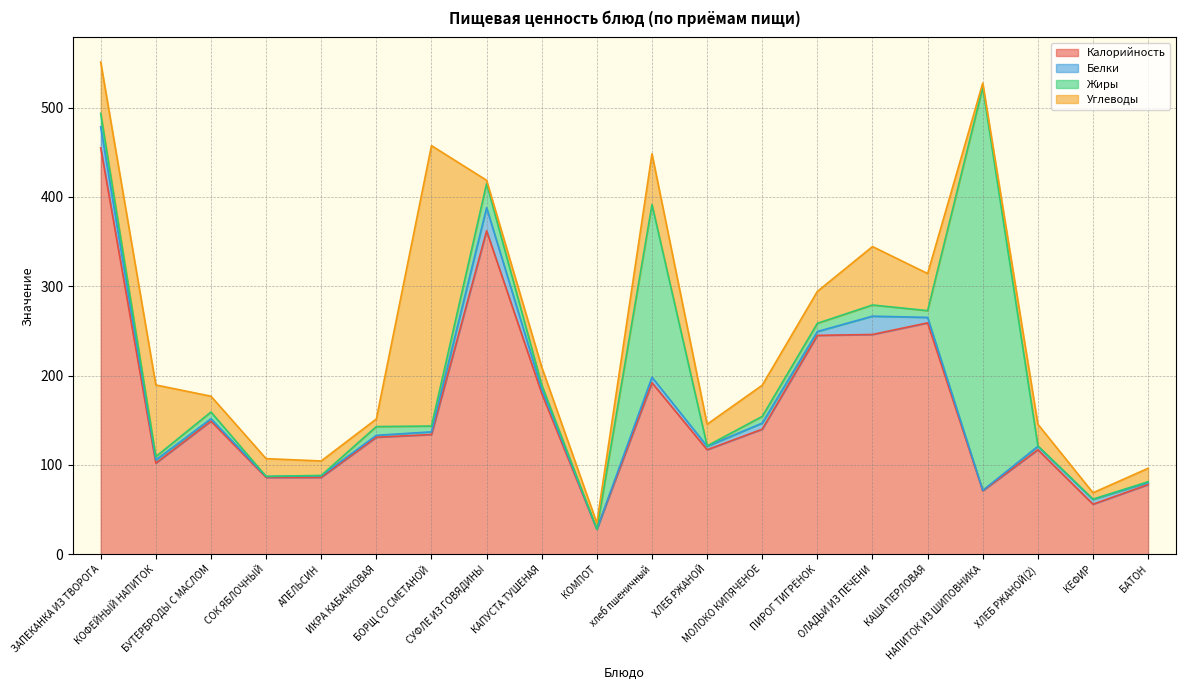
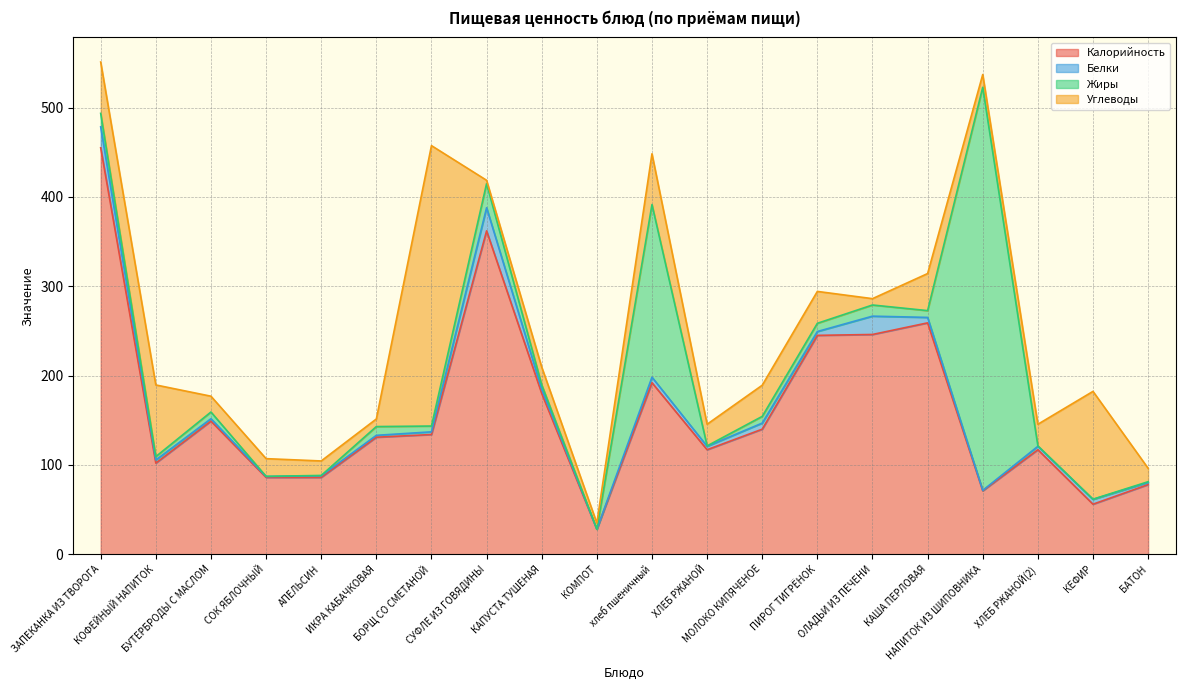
Углеводы, ОЛАДЬИ ИЗ ПЕЧЕНИ: 70 -> 10
Углеводы, НАПИТОК ИЗ ШИПОВНИКА: 0 -> 10
Углеводы, КЕФИР: 10 -> 120
